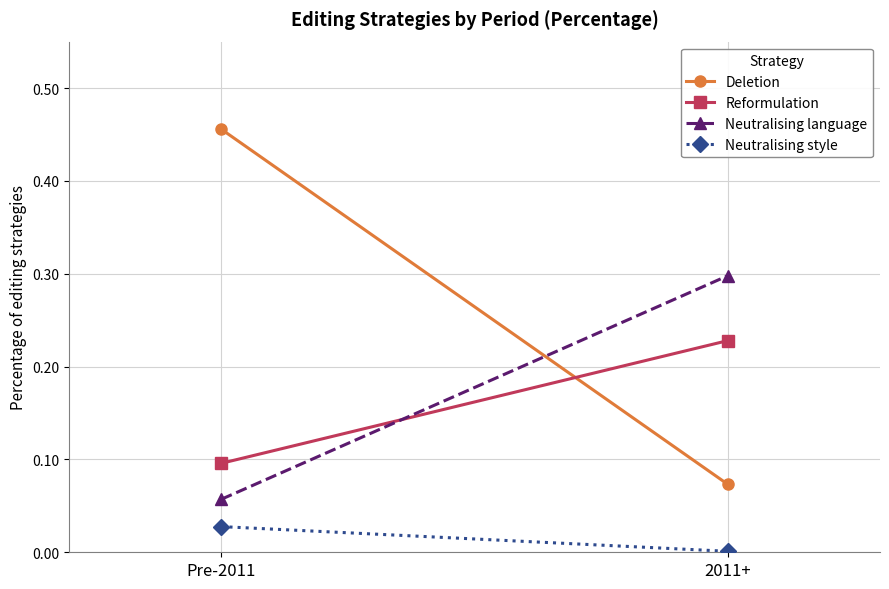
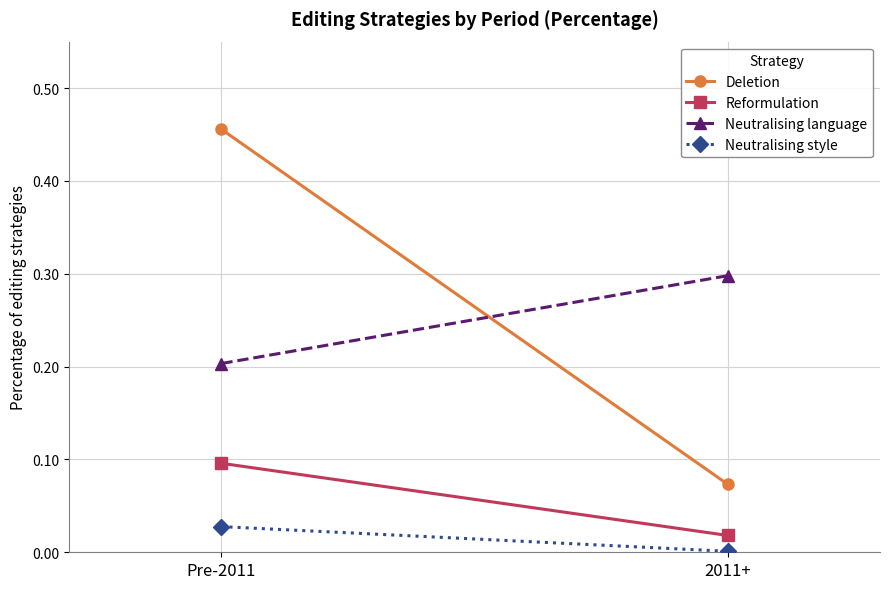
Neutralising language, Pre-2011: 0.06 -> 0.20
Reformulation, 2011+: 0.23 -> 0.02
